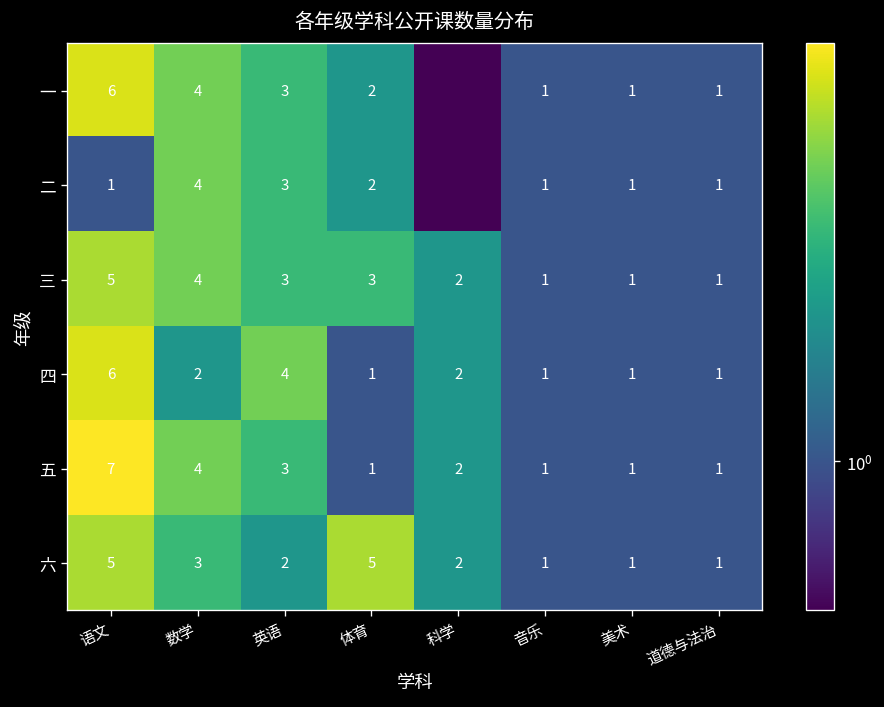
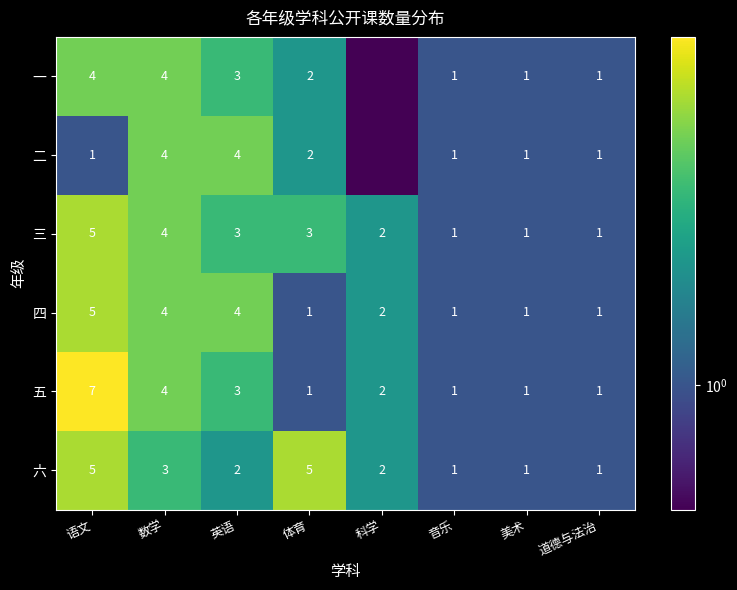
一, 语文: 6 -> 4
二, 英语: 3 -> 4
四, 语文: 6 -> 5
四, 数学: 2 -> 4
